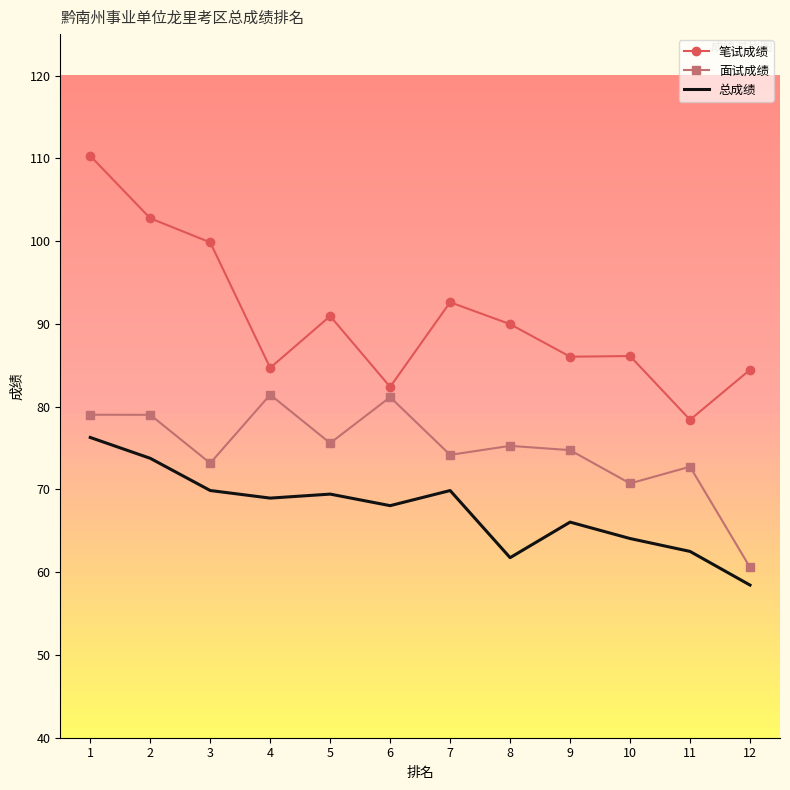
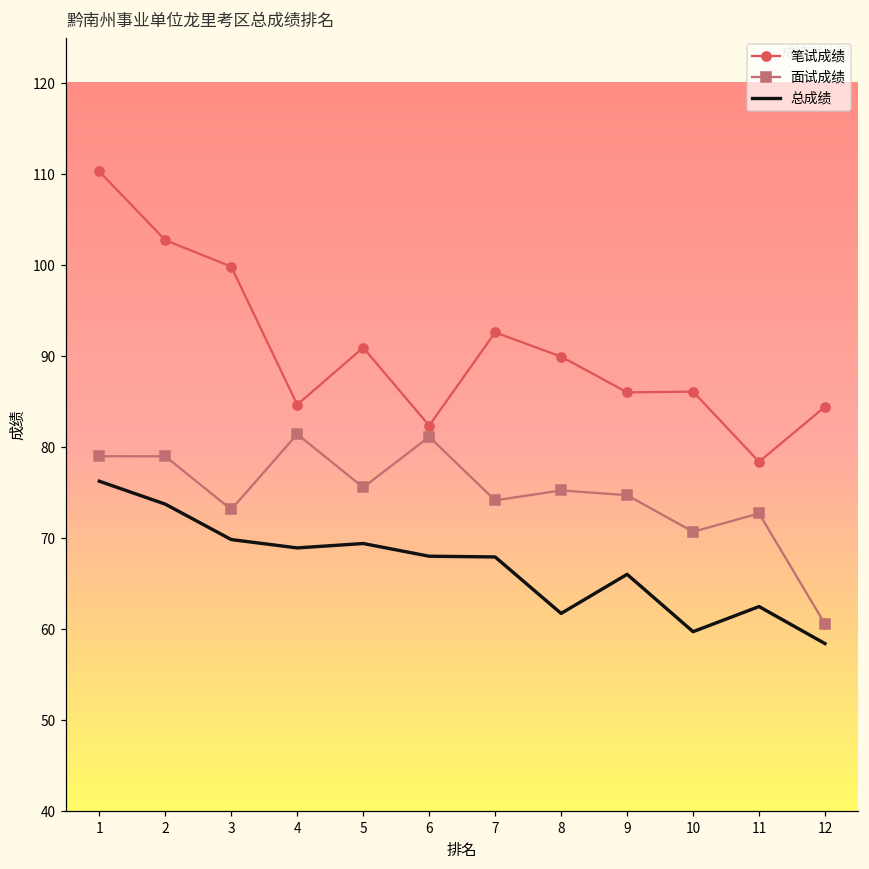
总成绩, 7: 70 -> 68
总成绩, 10: 64 -> 60
